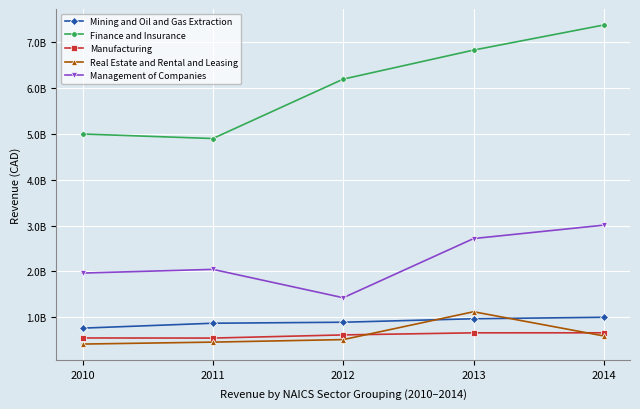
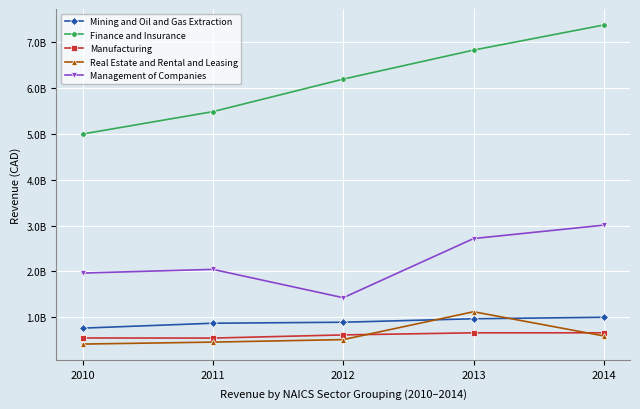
Finance and Insurance, 2011: 4900000000 -> 5500000000
